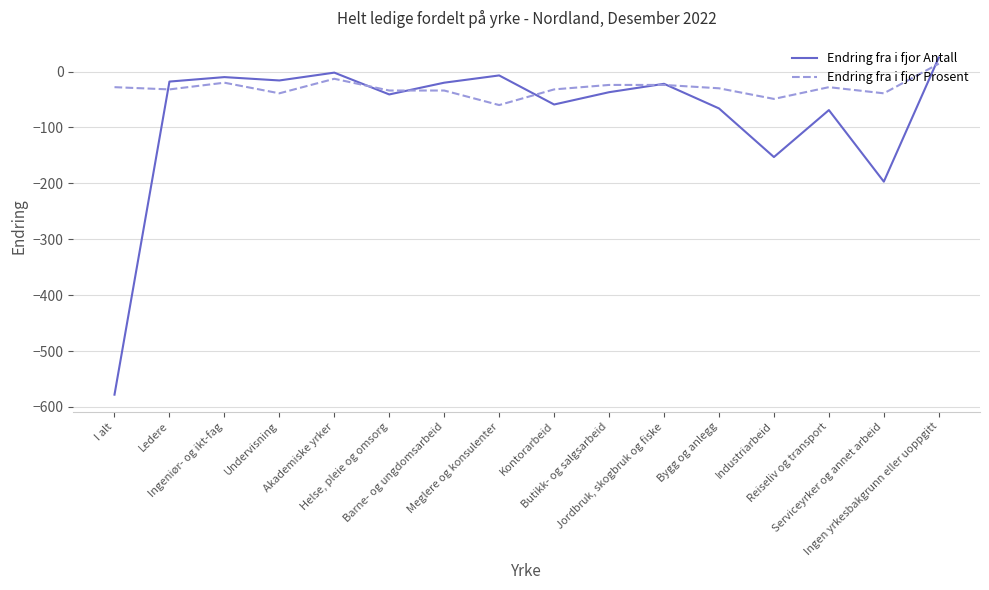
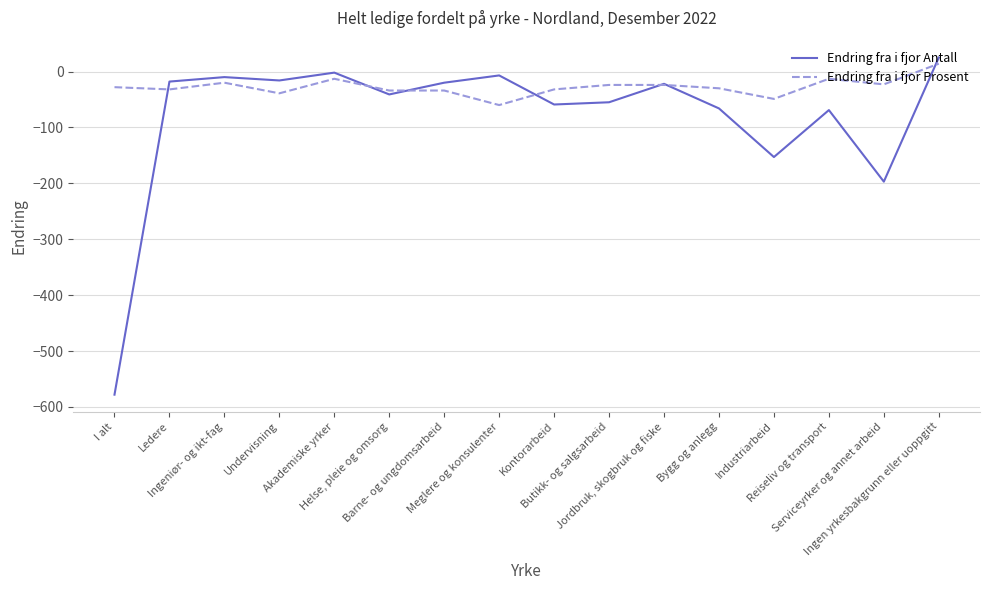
Endring fra i fjor Antall, Butikk- og salgsarbeid: -40 -> -60
Endring fra i fjor Prosent, Reiseliv og transport: -30 -> -10
Endring fra i fjor Prosent, Serviceyrker og annet arbeid: -40 -> -20
